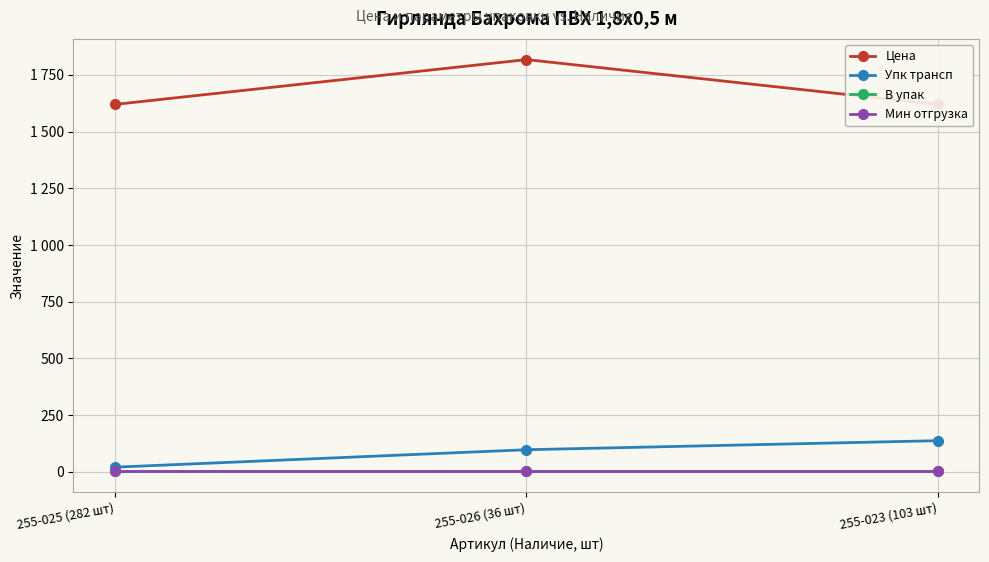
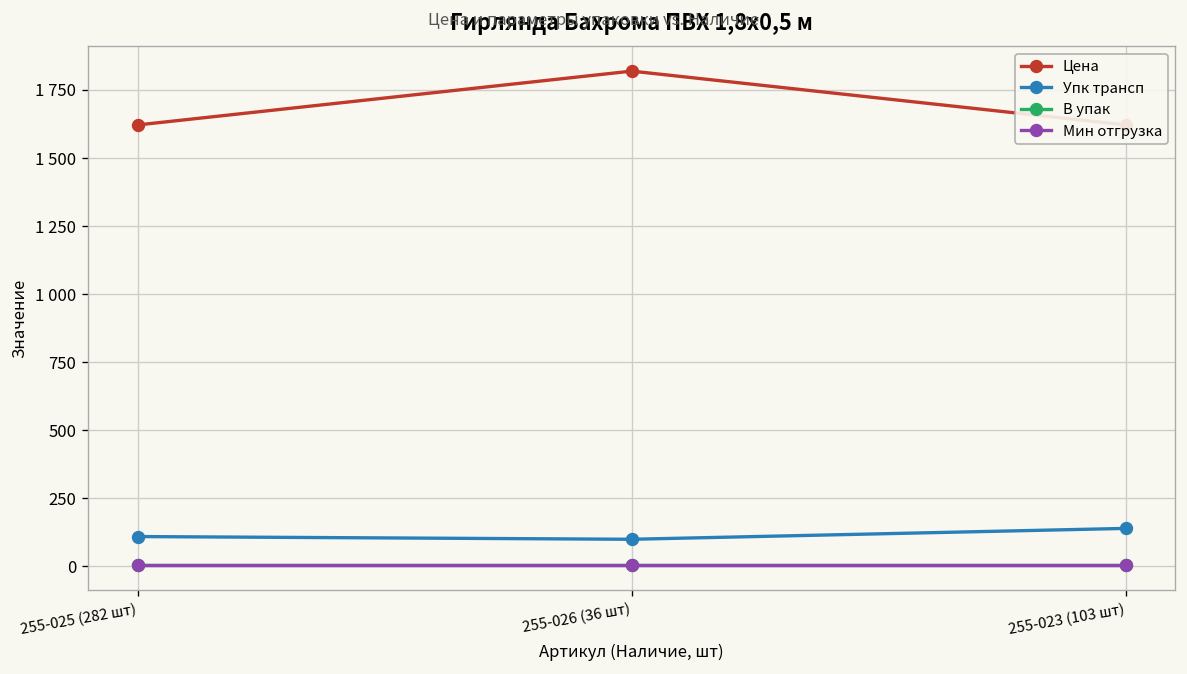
Упк трансп, 255-025 (282 шт): 20 -> 110
